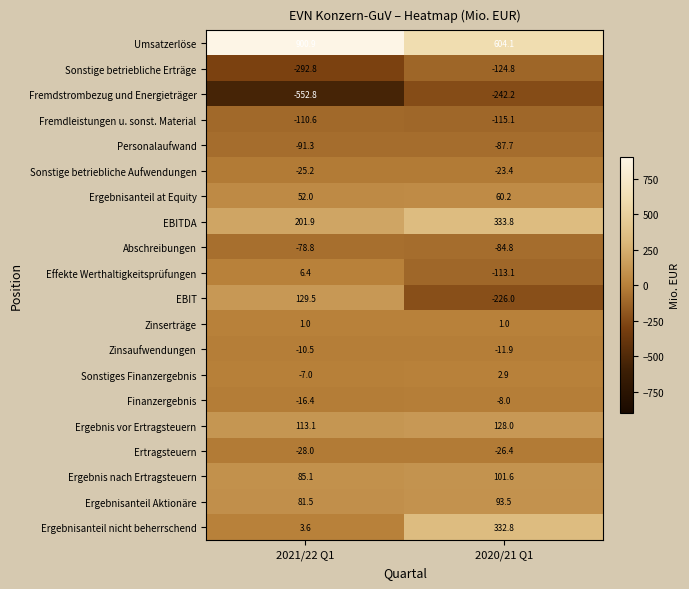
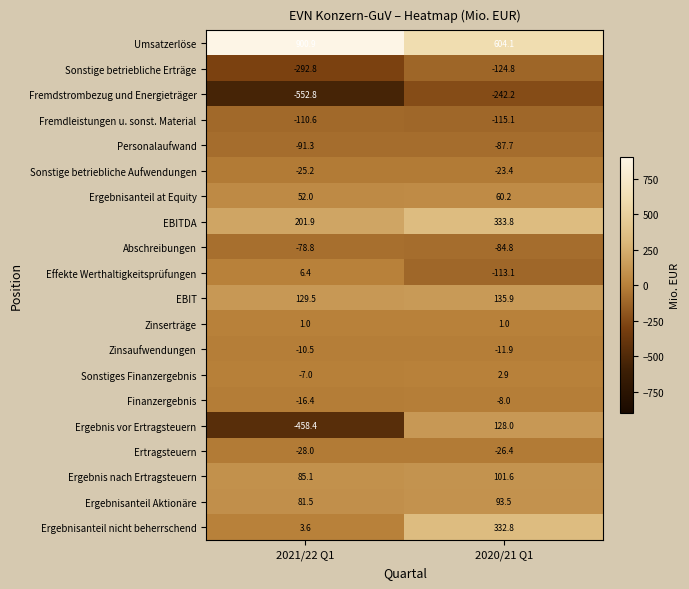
EBIT, 2020/21 Q1: -226.0 -> 135.9
Ergebnis vor Ertragsteuern, 2021/22 Q1: 113.1 -> -458.4
